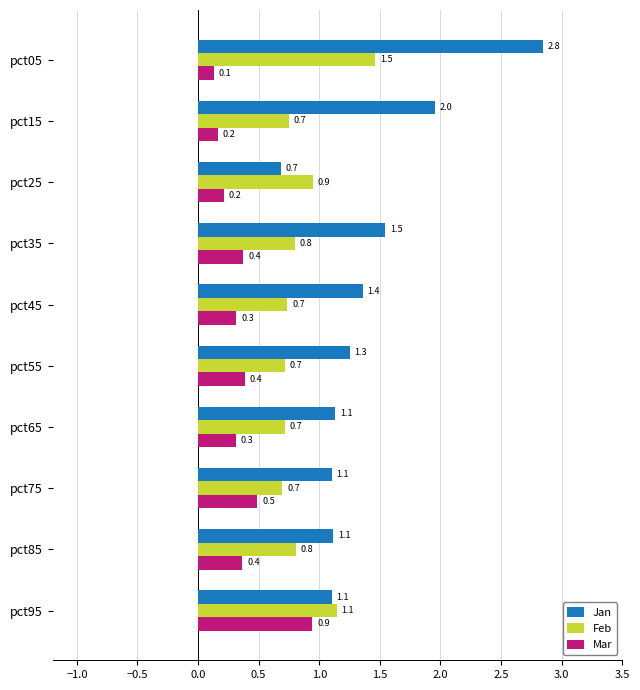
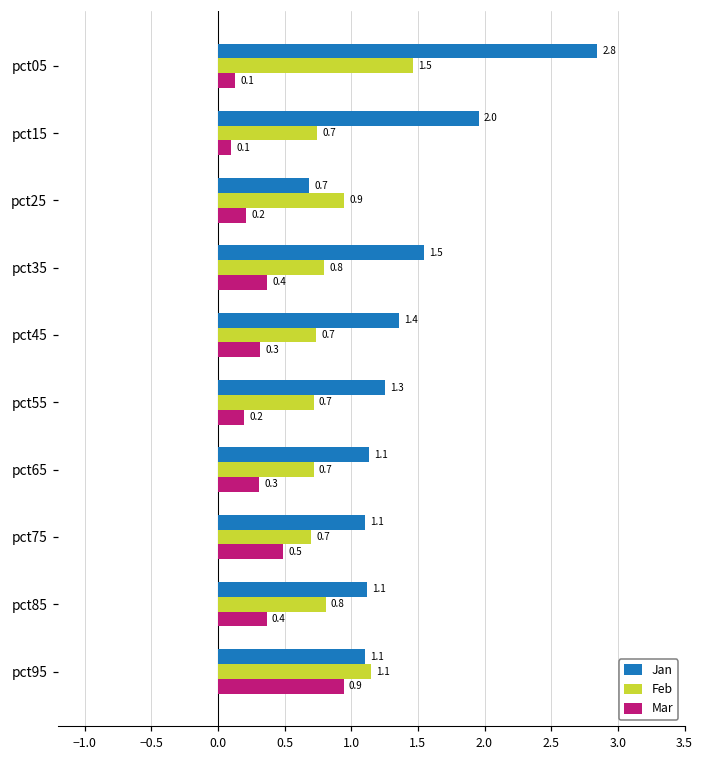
Mar, pct15: 0.2 -> 0.1
Mar, pct55: 0.4 -> 0.2
